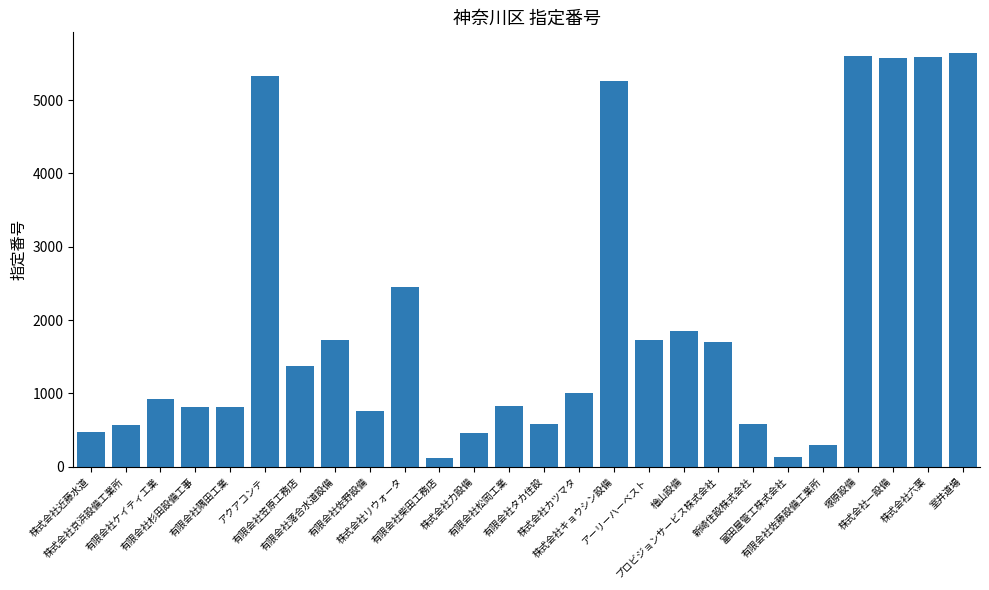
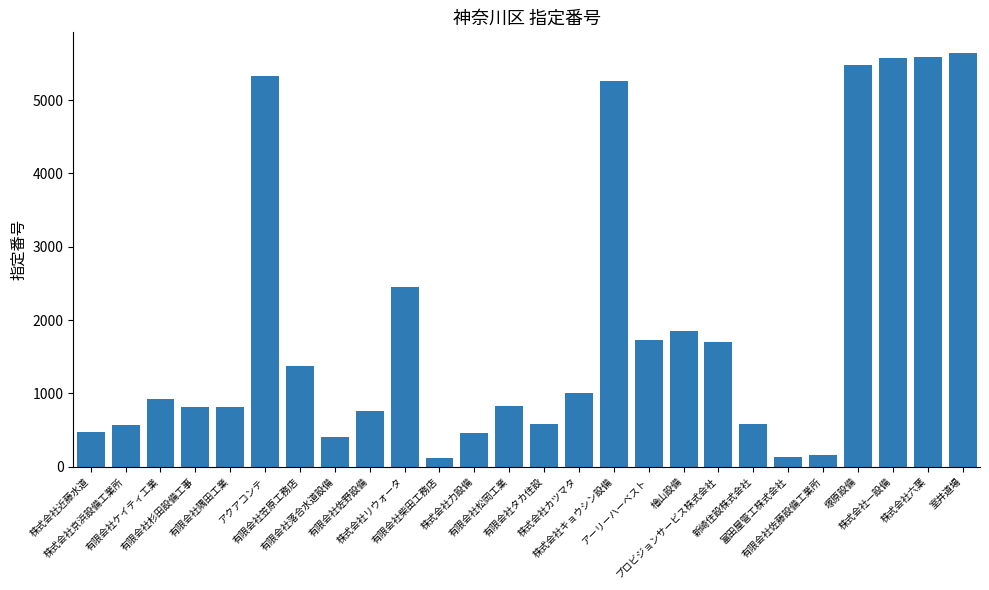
有限会社落合水道設備: 1700 -> 400
有限会社佐藤設備工業所: 300 -> 200
塚原設備: 5600 -> 5500
